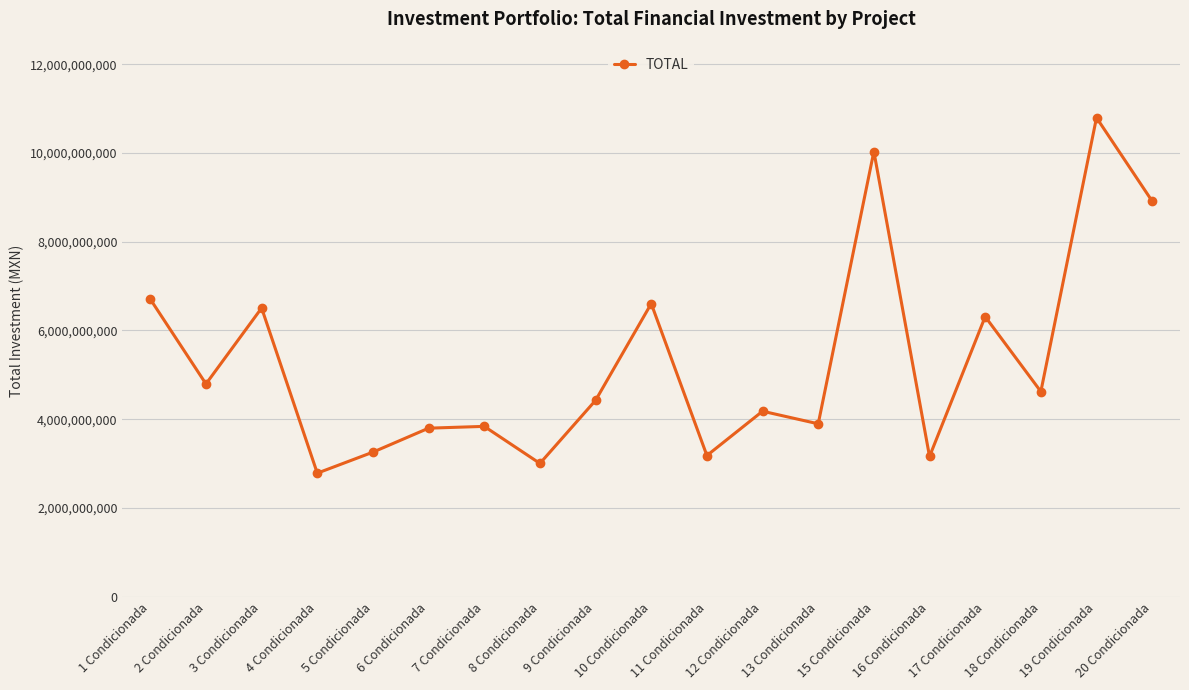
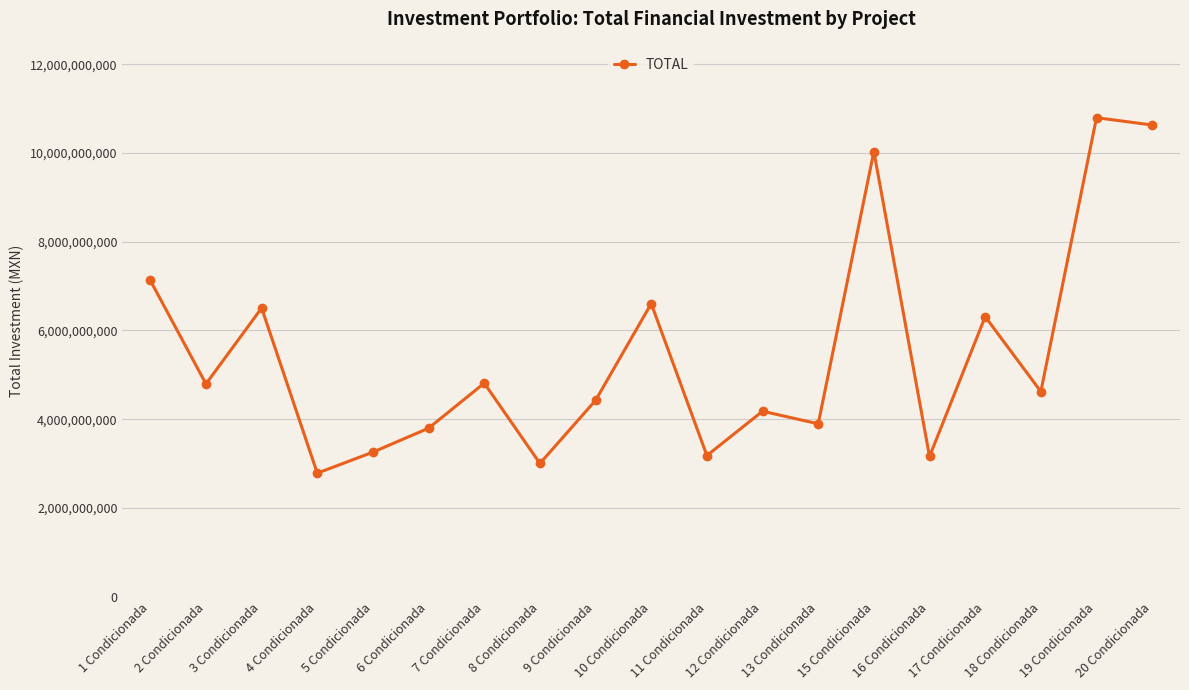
1 Condicionada: 6,700,000,000 -> 7,100,000,000
7 Condicionada: 3,800,000,000 -> 4,800,000,000
20 Condicionada: 8,900,000,000 -> 10,600,000,000
